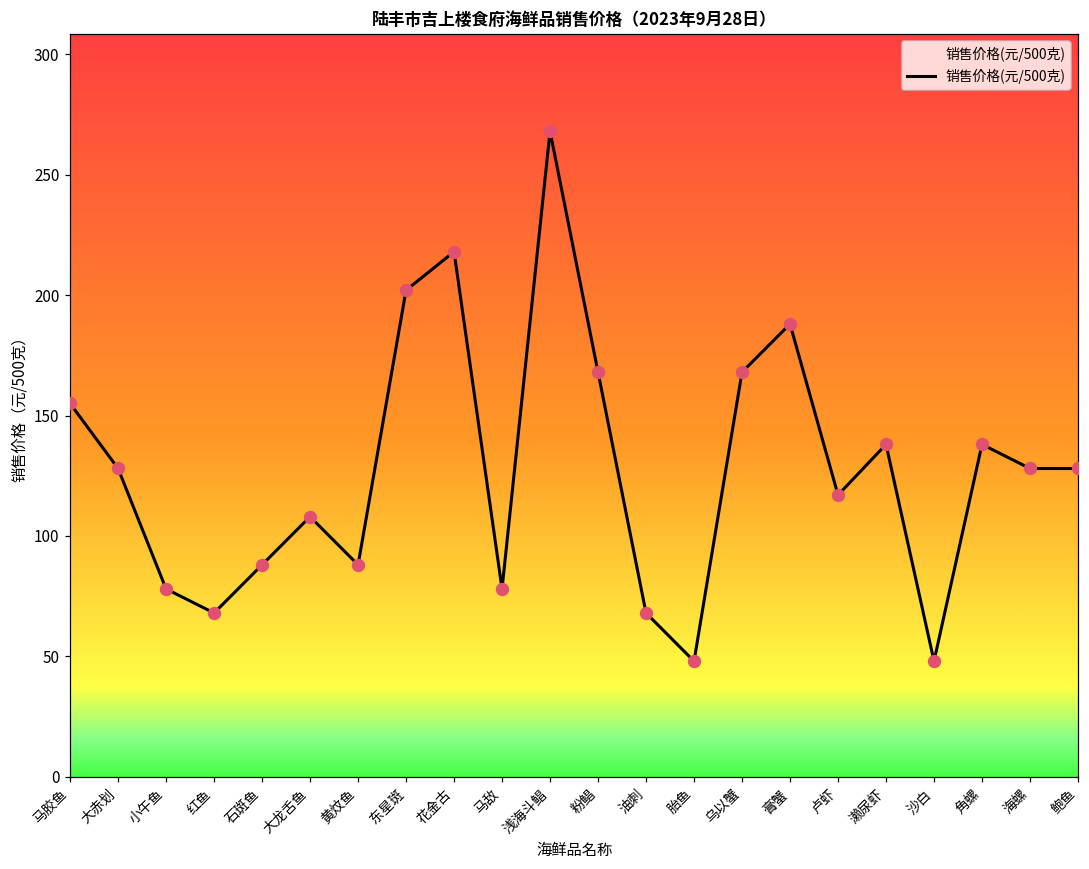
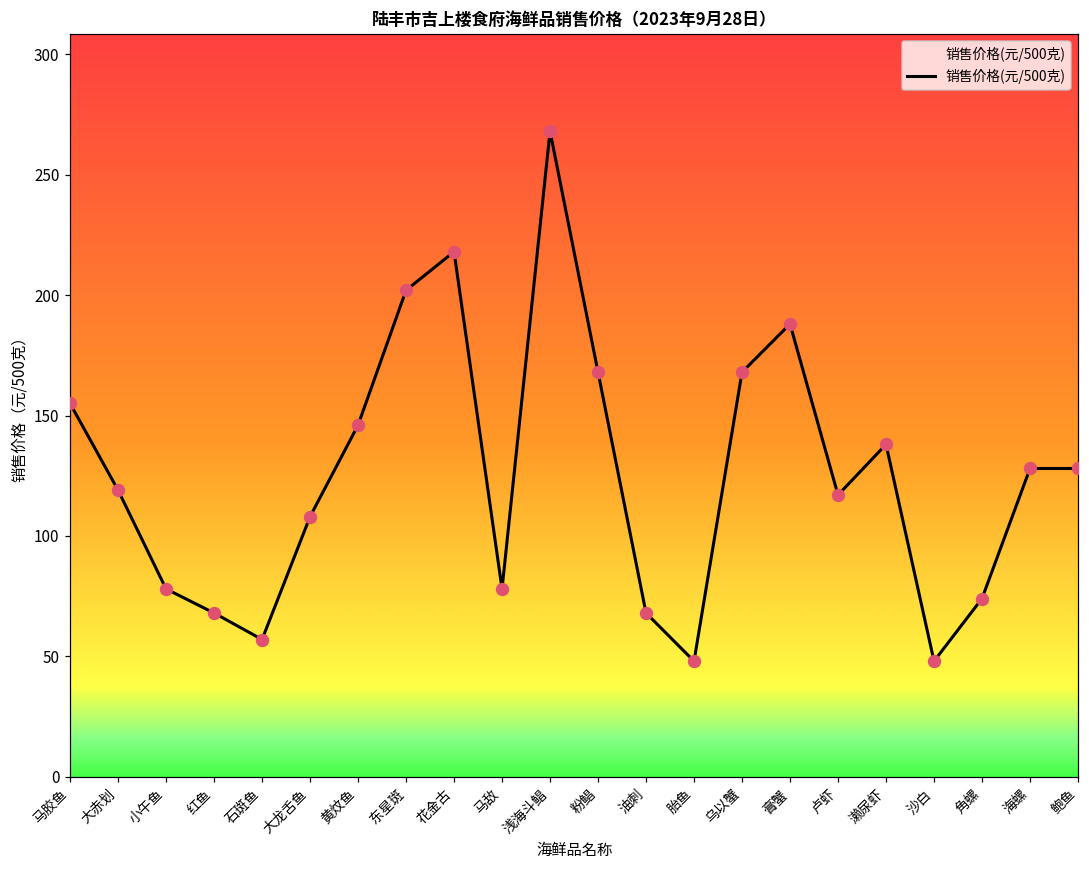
大赤划: 128 -> 119
石斑鱼: 88 -> 57
黄炆鱼: 88 -> 146
角螺: 138 -> 74
